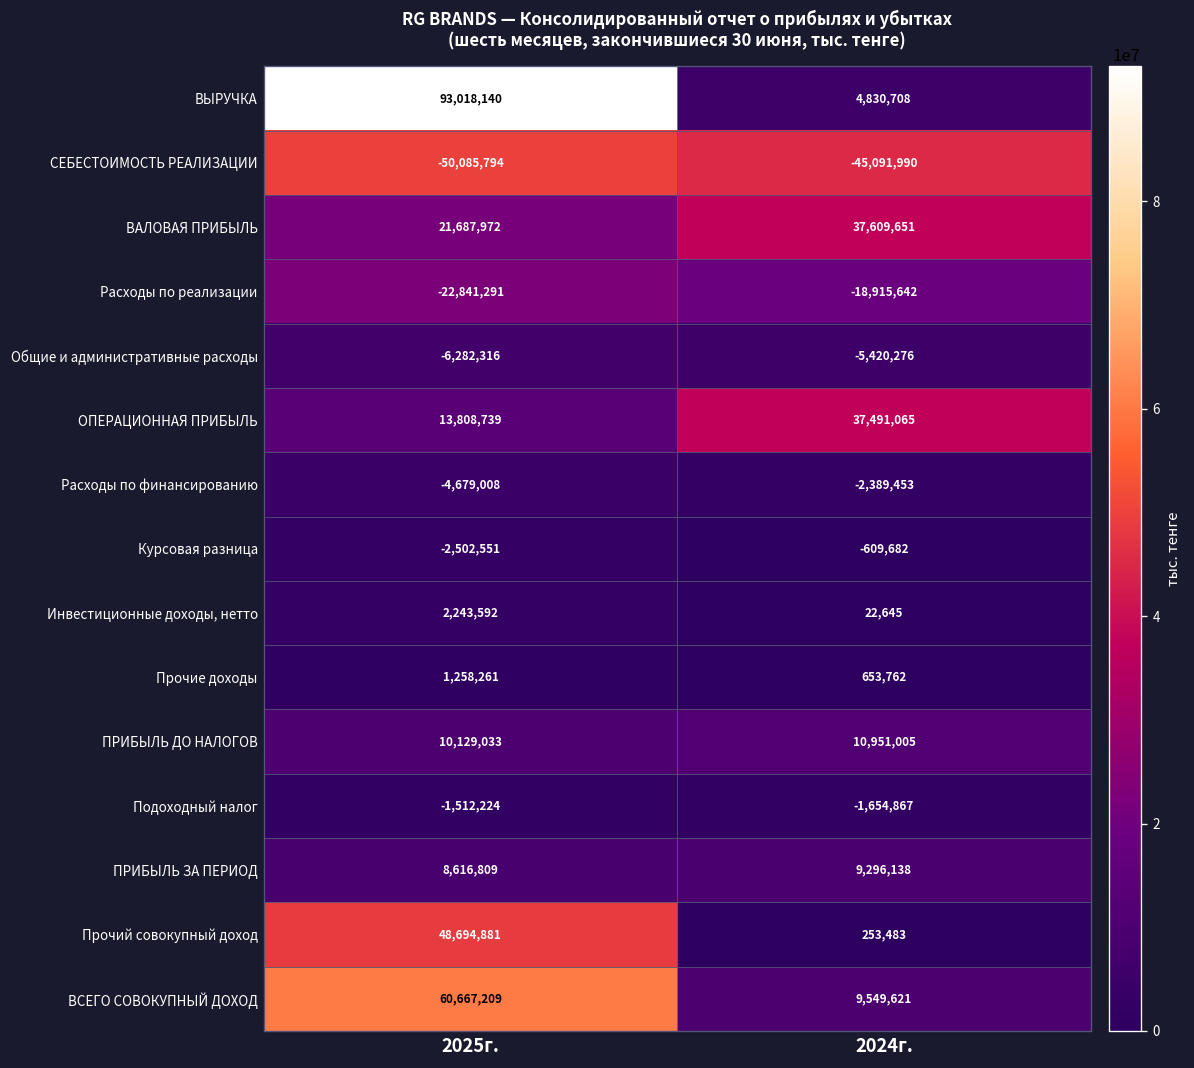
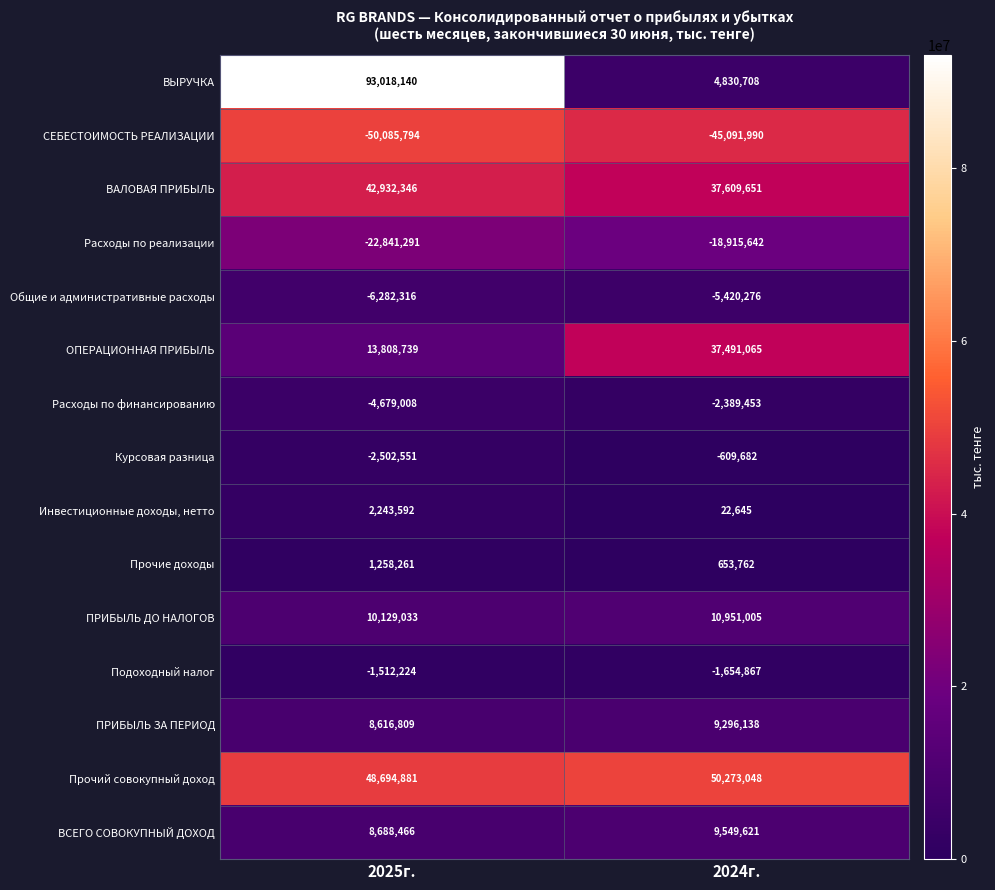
ВАЛОВАЯ ПРИБЫЛЬ, 2025г.: 21,687,972 -> 42,932,346
Прочий совокупный доход, 2024г.: 253,483 -> 50,273,048
ВСЕГО СОВОКУПНЫЙ ДОХОД, 2025г.: 60,667,209 -> 8,688,466
